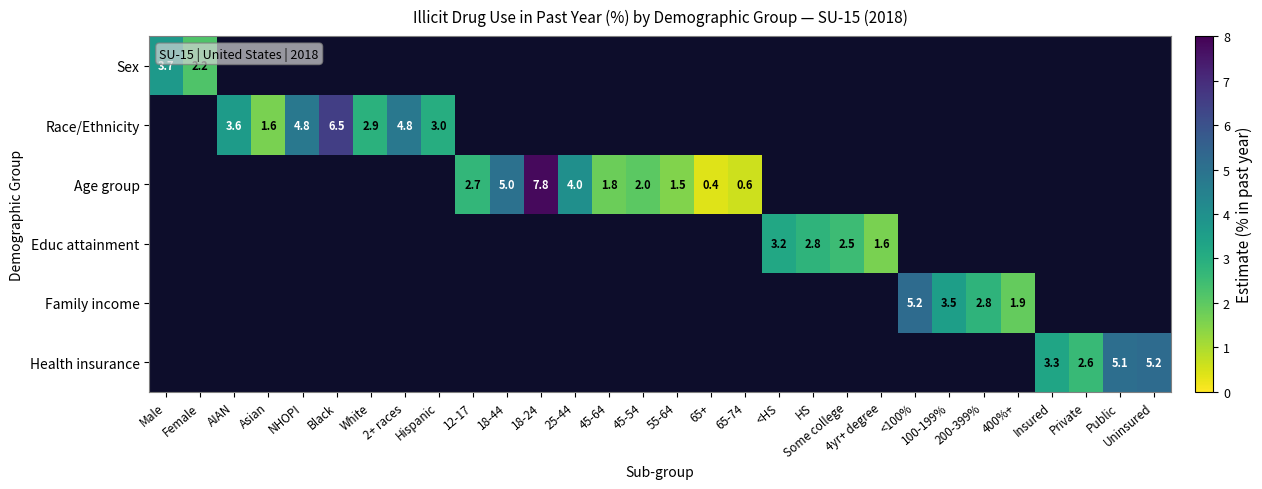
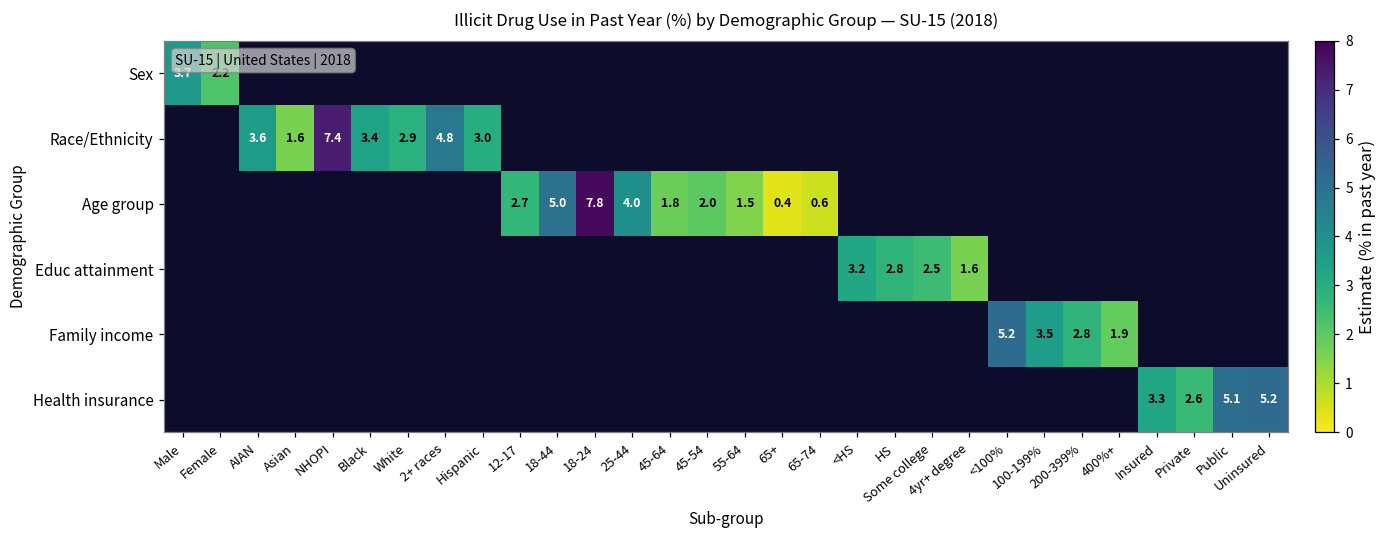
Race/Ethnicity, NHOPI: 4.8 -> 7.4
Race/Ethnicity, Black: 6.5 -> 3.4
